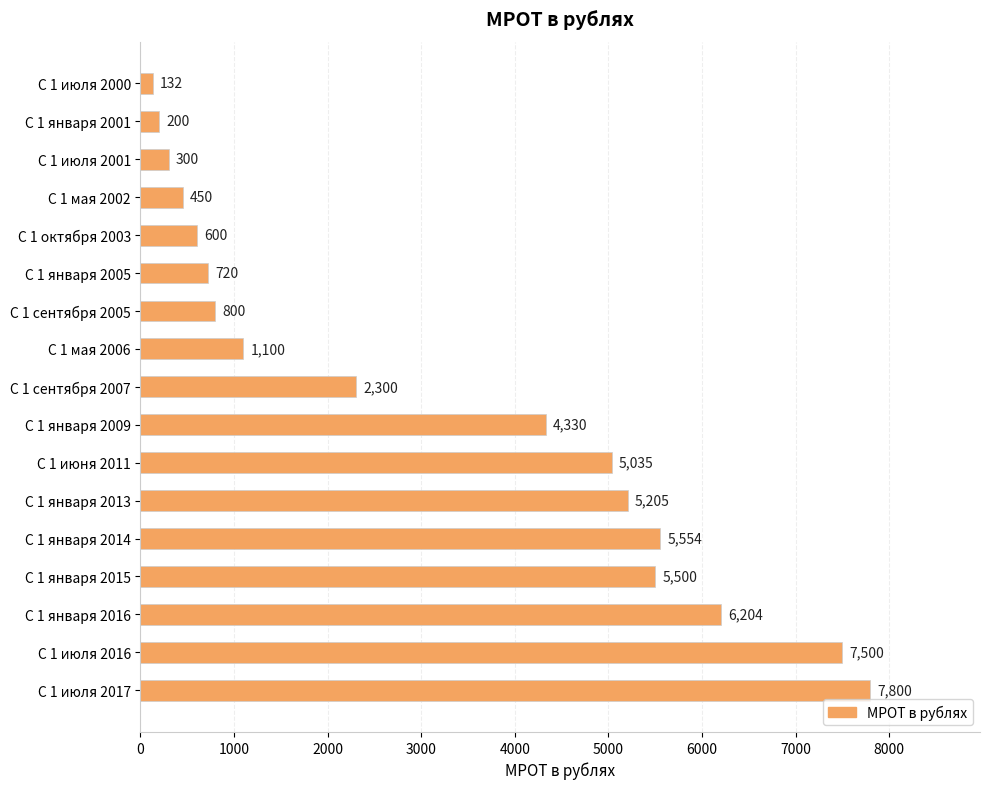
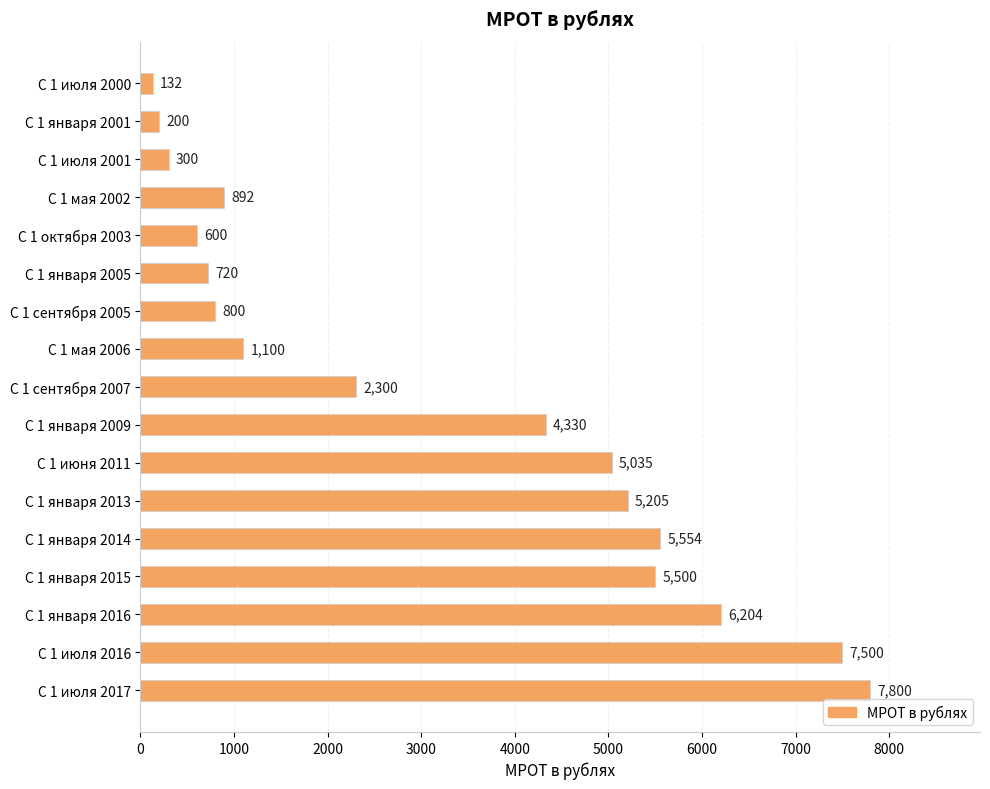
С 1 мая 2002: 450 -> 892
